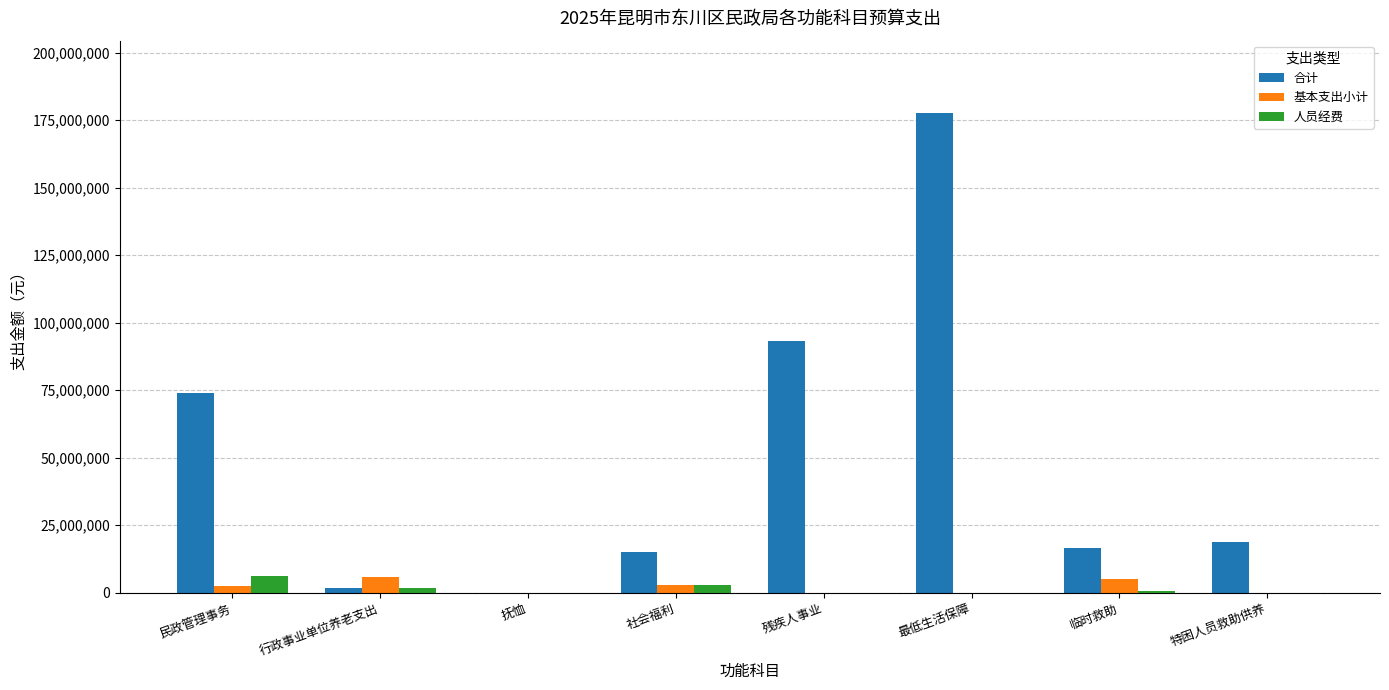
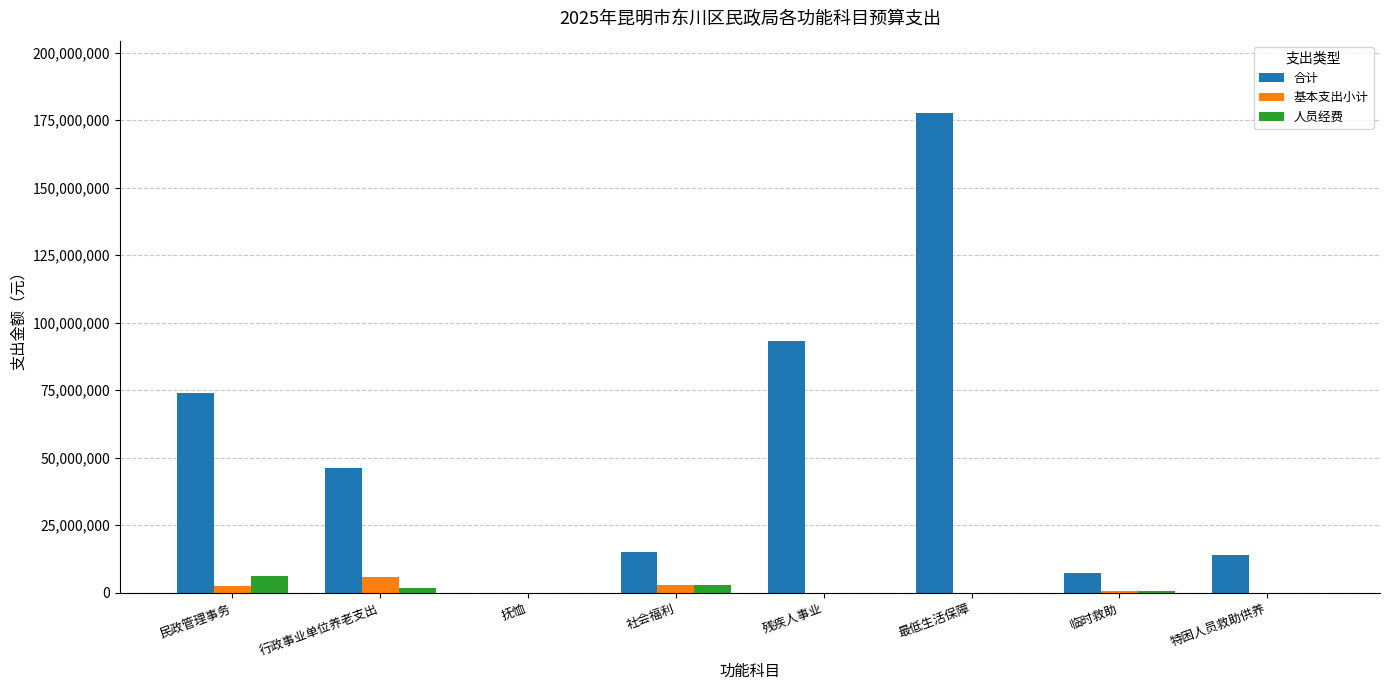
合计, 行政事业单位养老支出: 2,000,000 -> 46,000,000
合计, 临时救助: 17,000,000 -> 7,000,000
基本支出小计, 临时救助: 5,000,000 -> 1,000,000
合计, 特困人员救助供养: 19,000,000 -> 14,000,000
